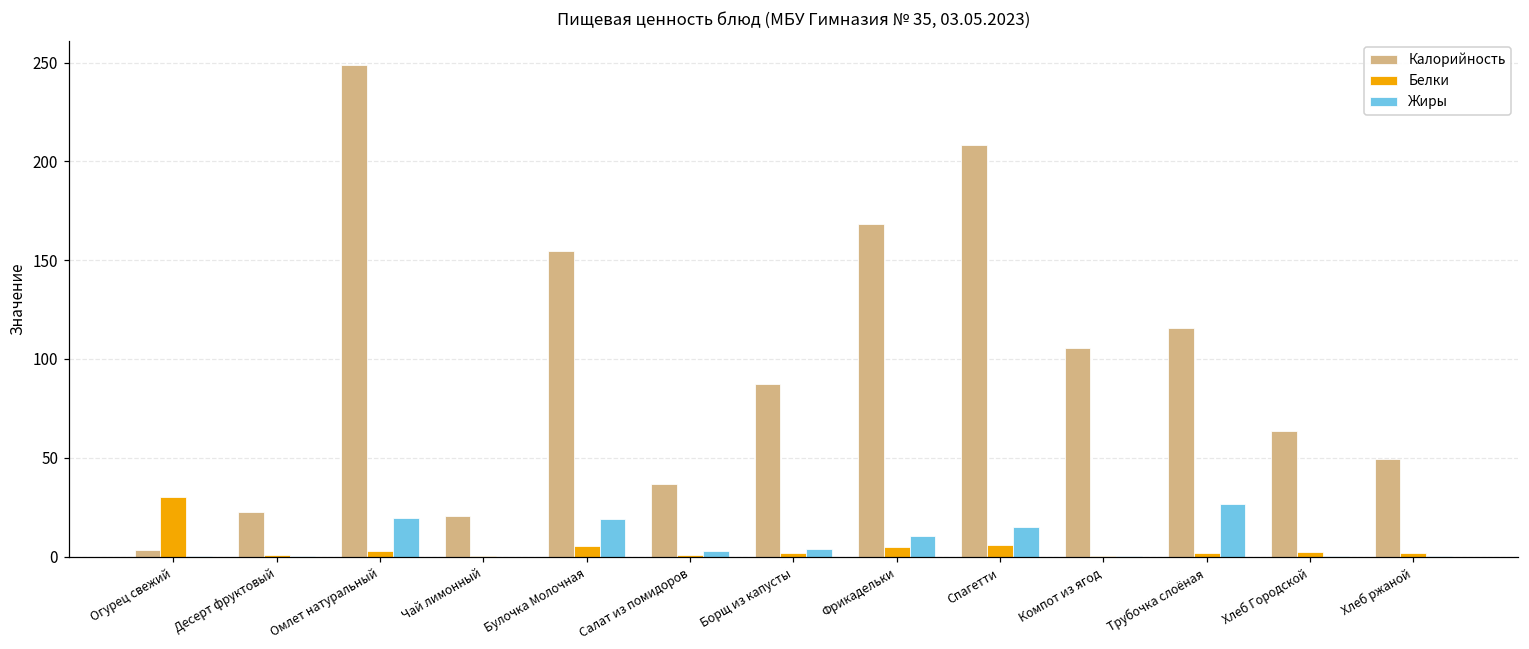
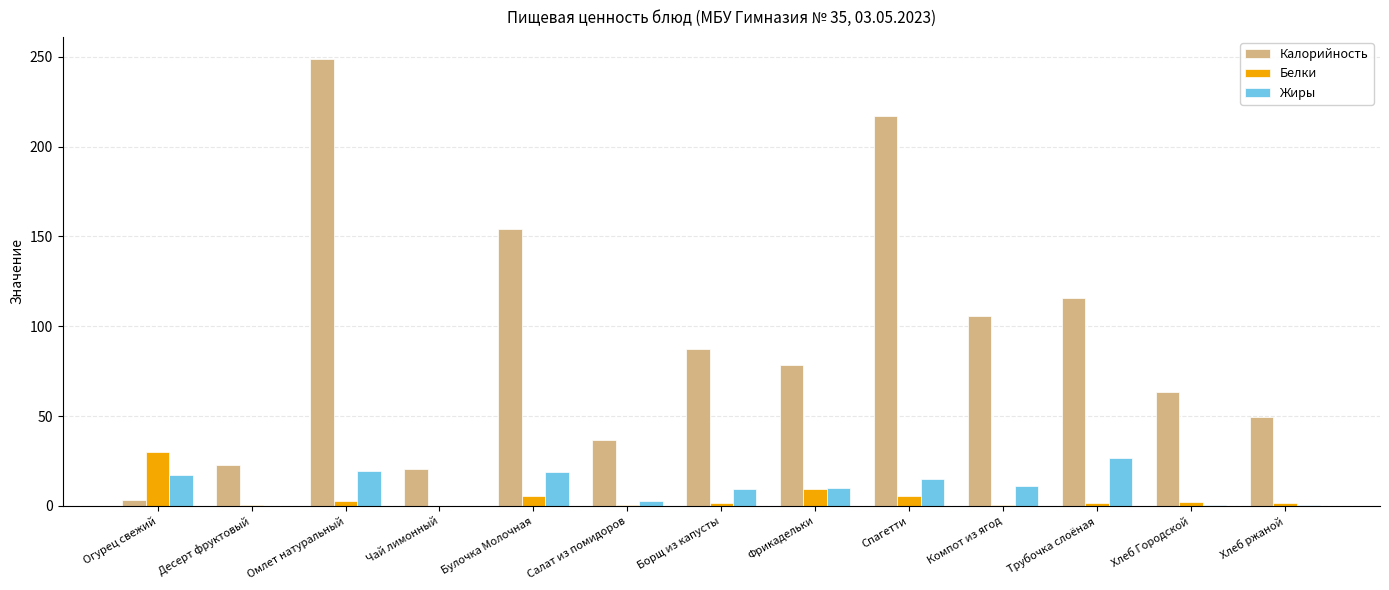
Жиры, Огурец свежий: 0 -> 17
Жиры, Борщ из капусты: 4 -> 10
Калорийность, Фрикадельки: 169 -> 78
Белки, Фрикадельки: 5 -> 9
Калорийность, Спагетти: 208 -> 217
Жиры, Компот из ягод: 0 -> 11
